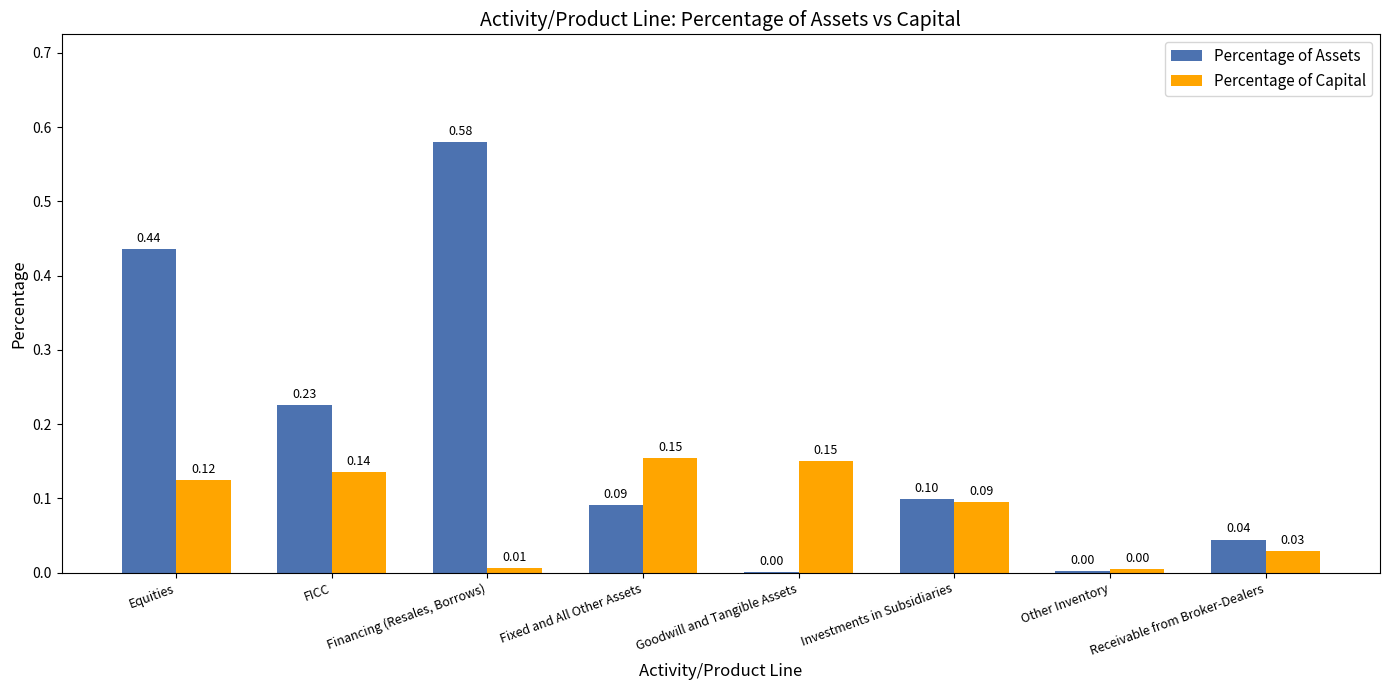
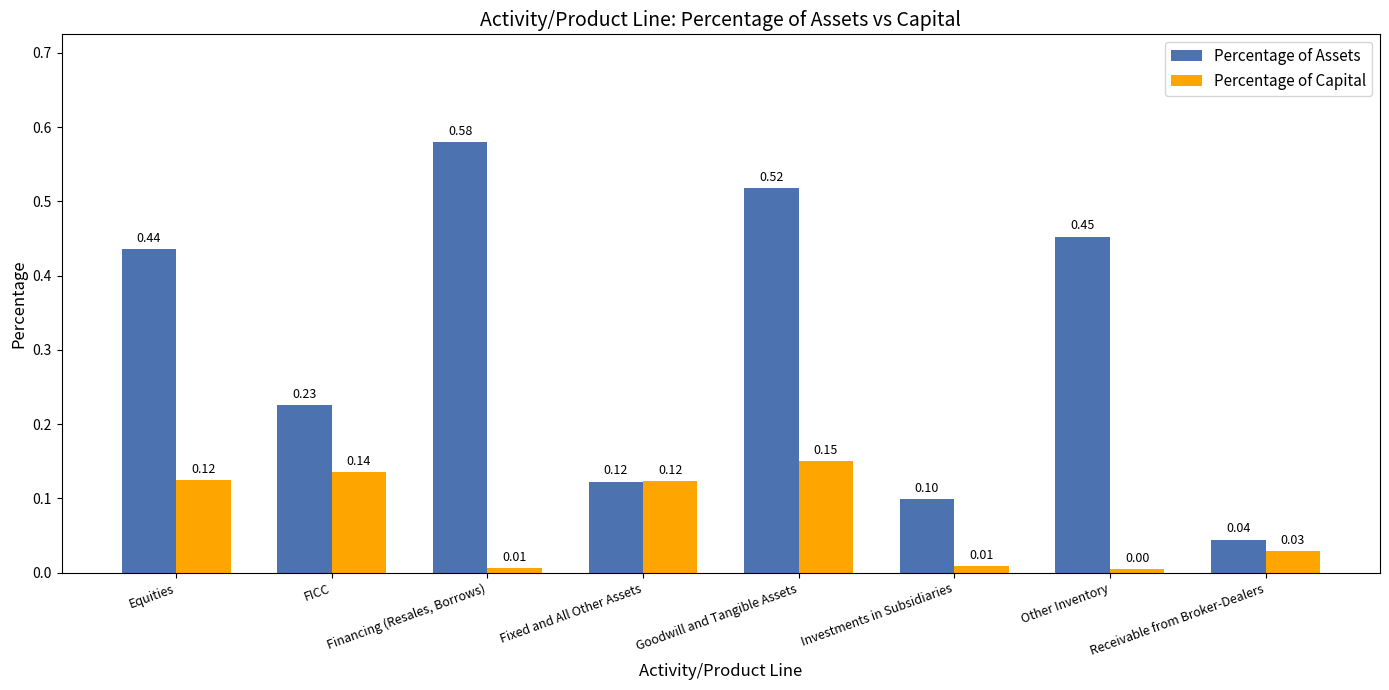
Percentage of Assets, Fixed and All Other Assets: 0.09 -> 0.12
Percentage of Capital, Fixed and All Other Assets: 0.15 -> 0.12
Percentage of Assets, Goodwill and Tangible Assets: 0.00 -> 0.52
Percentage of Capital, Investments in Subsidiaries: 0.09 -> 0.01
Percentage of Assets, Other Inventory: 0.00 -> 0.45
